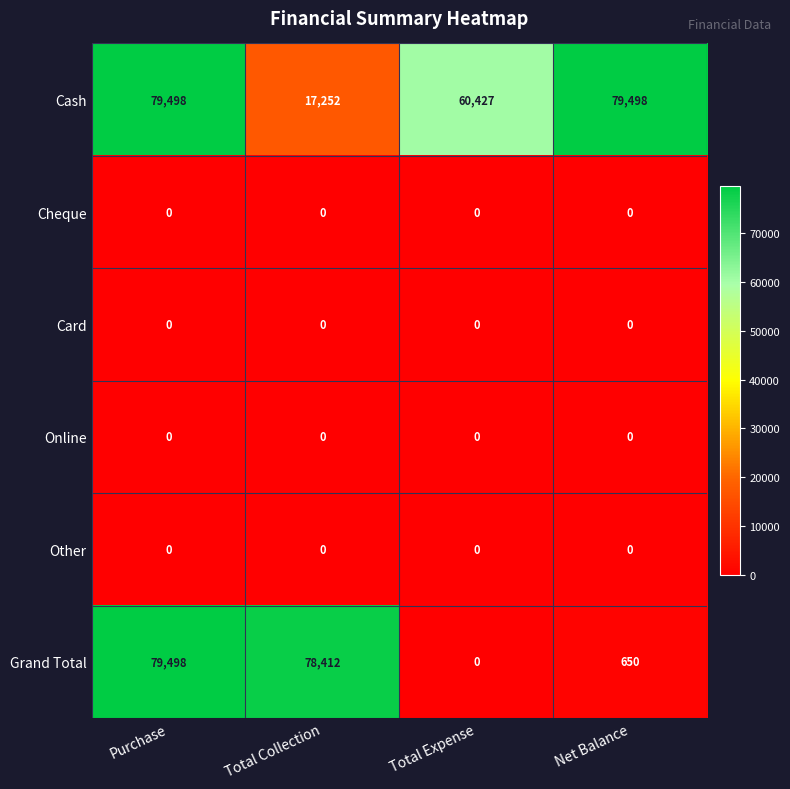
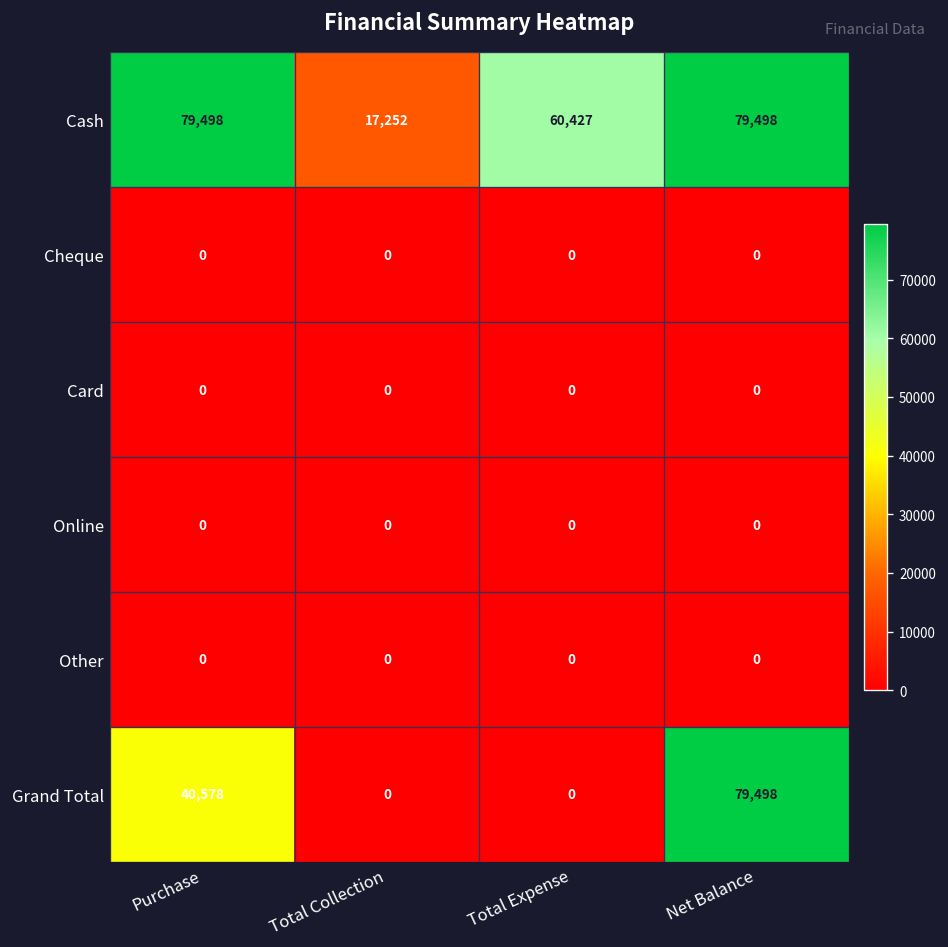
Grand Total, Purchase: 79,498 -> 40,578
Grand Total, Total Collection: 78,412 -> 0
Grand Total, Net Balance: 650 -> 79,498
